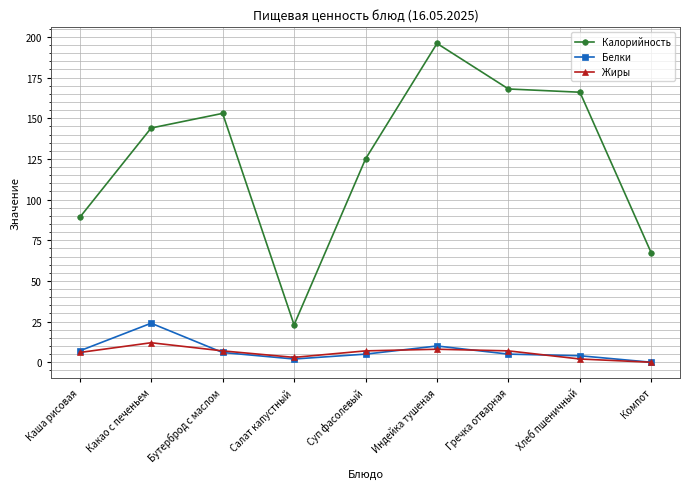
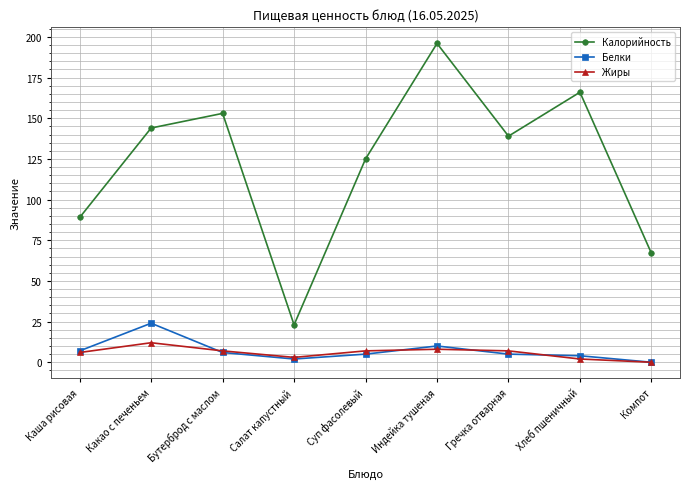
Калорийность, Гречка отварная: 168 -> 139
